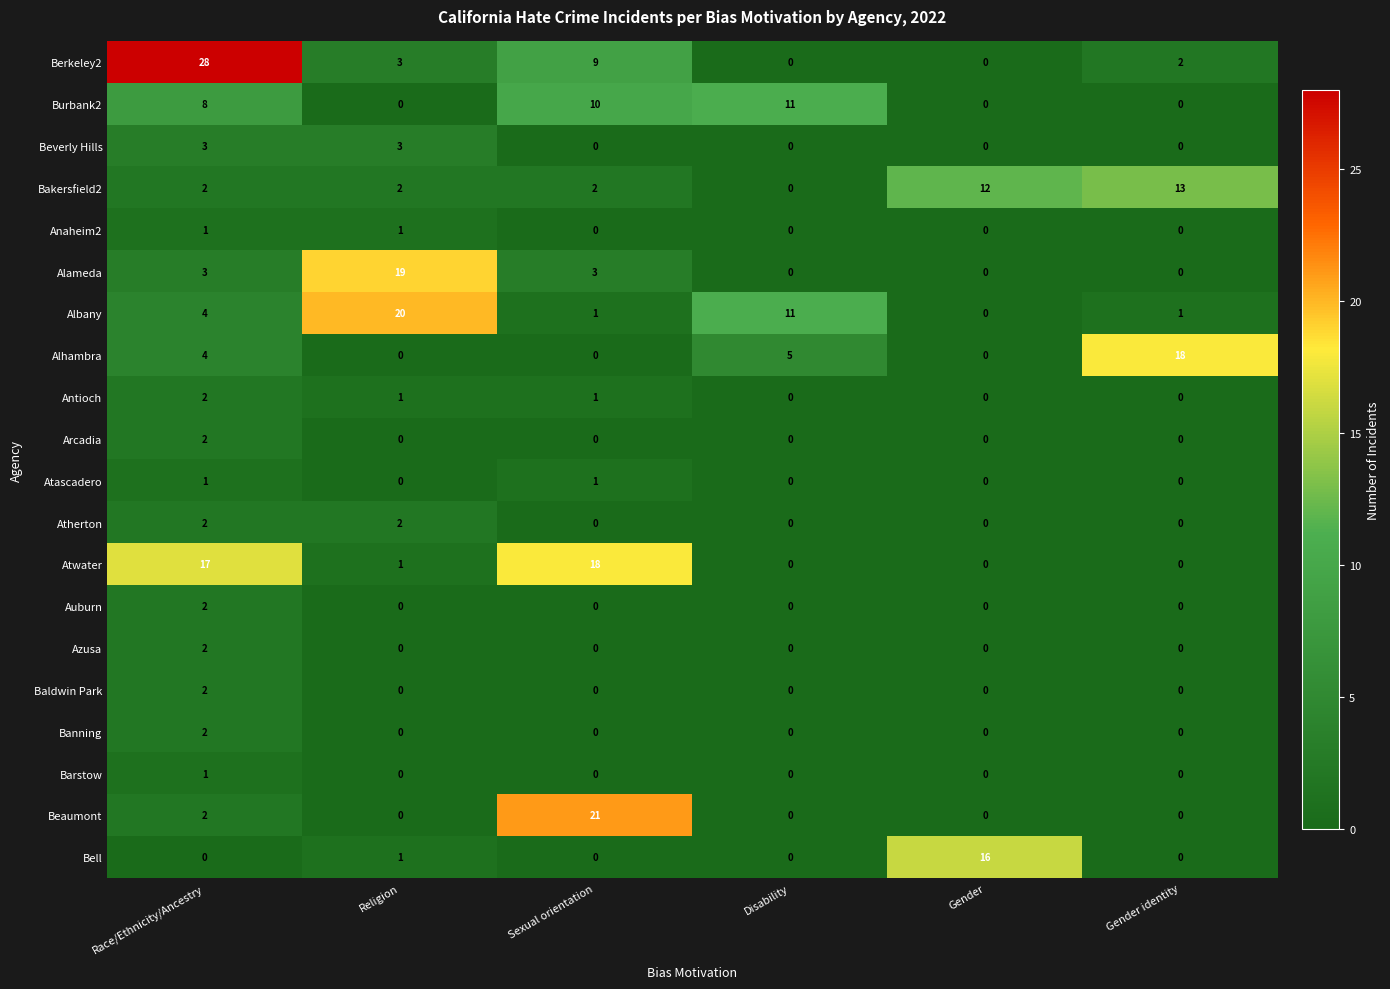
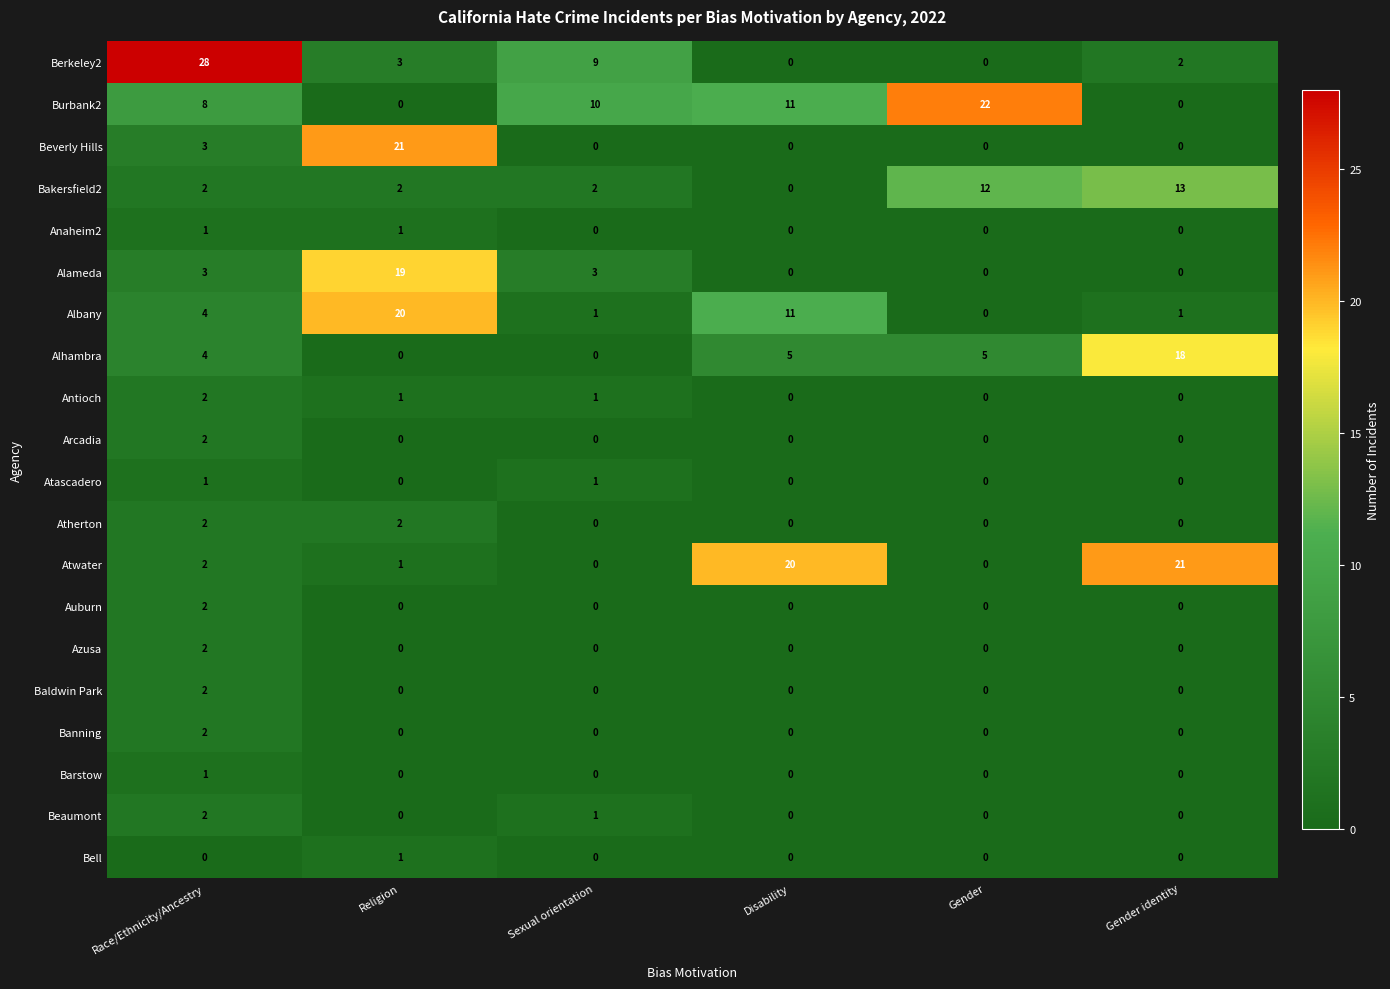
Burbank2, Gender: 0 -> 22
Beverly Hills, Religion: 3 -> 21
Alhambra, Gender: 0 -> 5
Atwater, Race/Ethnicity/Ancestry: 17 -> 2
Atwater, Sexual orientation: 18 -> 0
Atwater, Disability: 0 -> 20
Atwater, Gender identity: 0 -> 21
Beaumont, Sexual orientation: 21 -> 1
Bell, Gender: 16 -> 0
